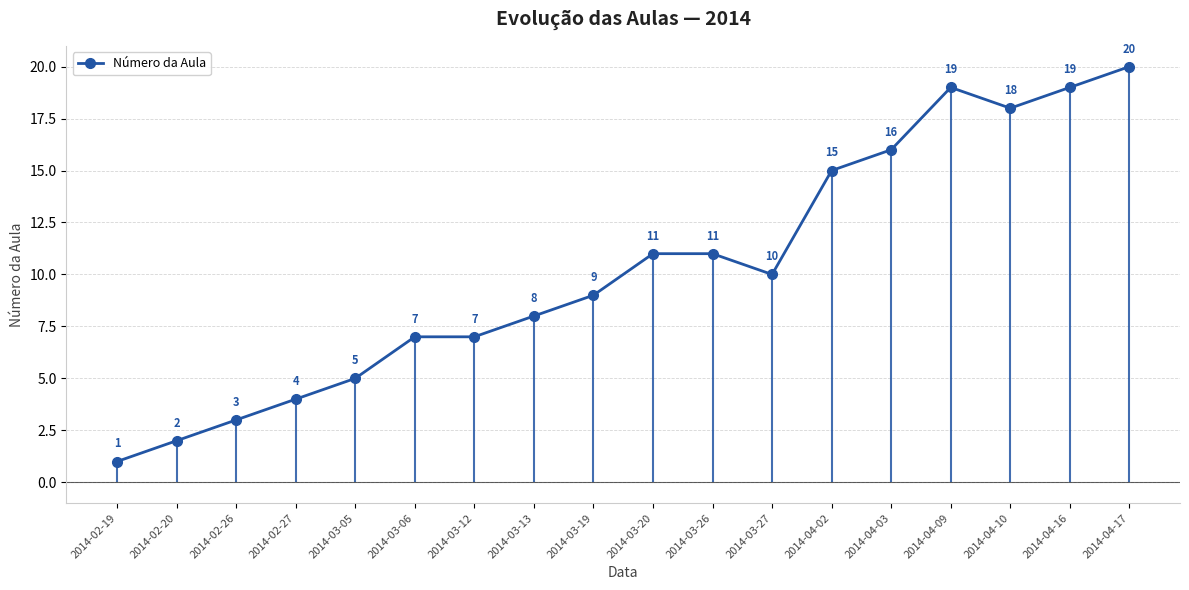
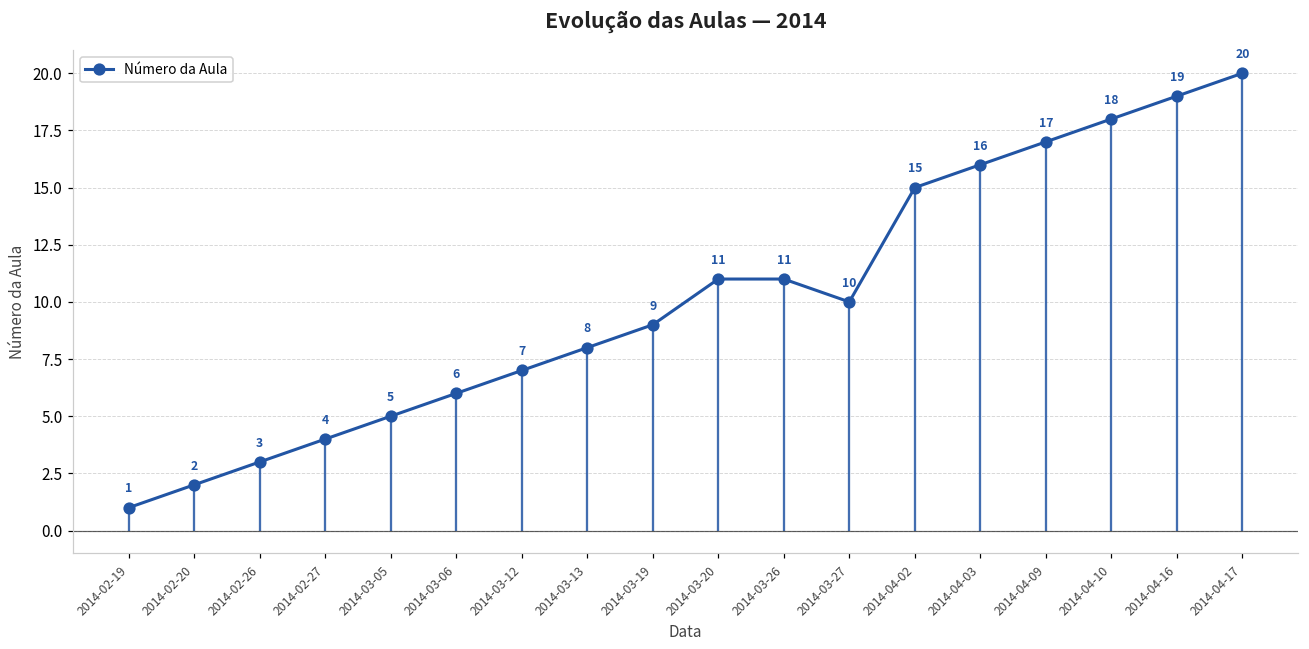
2014-03-06: 7 -> 6
2014-04-09: 19 -> 17
